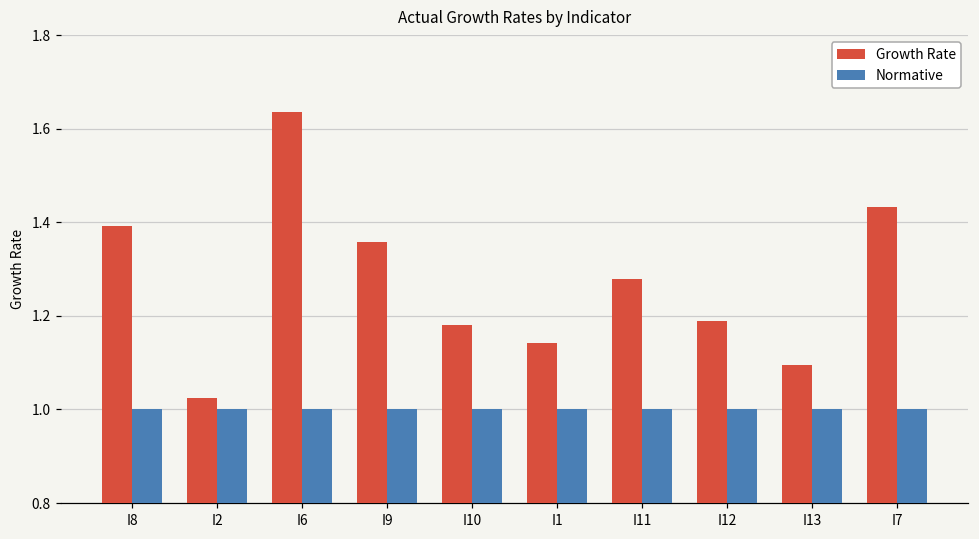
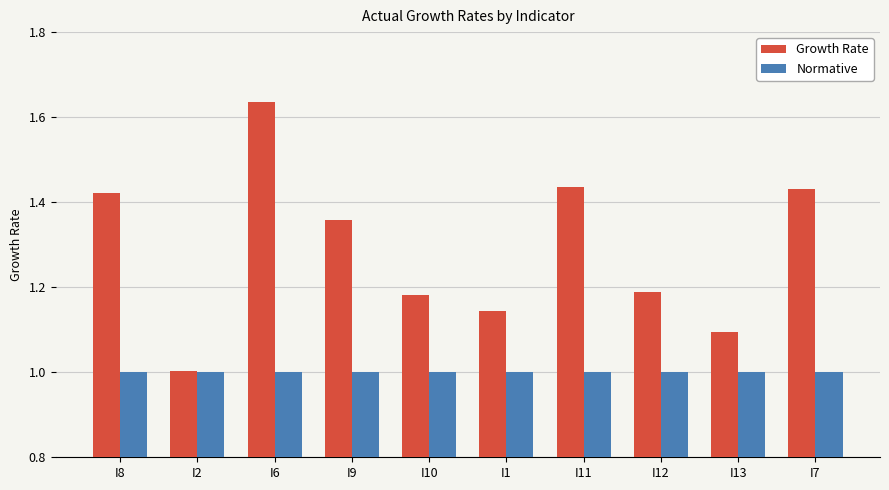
Growth Rate, I8: 1.39 -> 1.42
Growth Rate, I2: 1.02 -> 1.00
Growth Rate, I11: 1.28 -> 1.44
